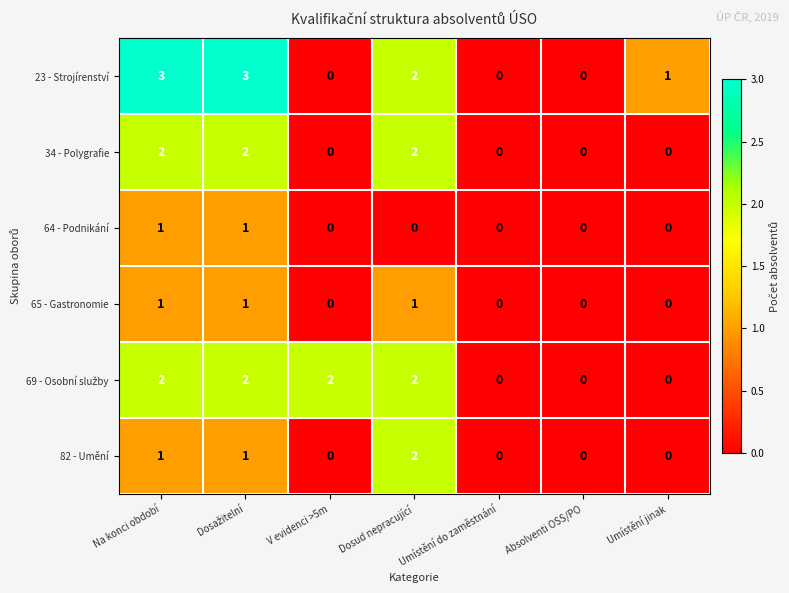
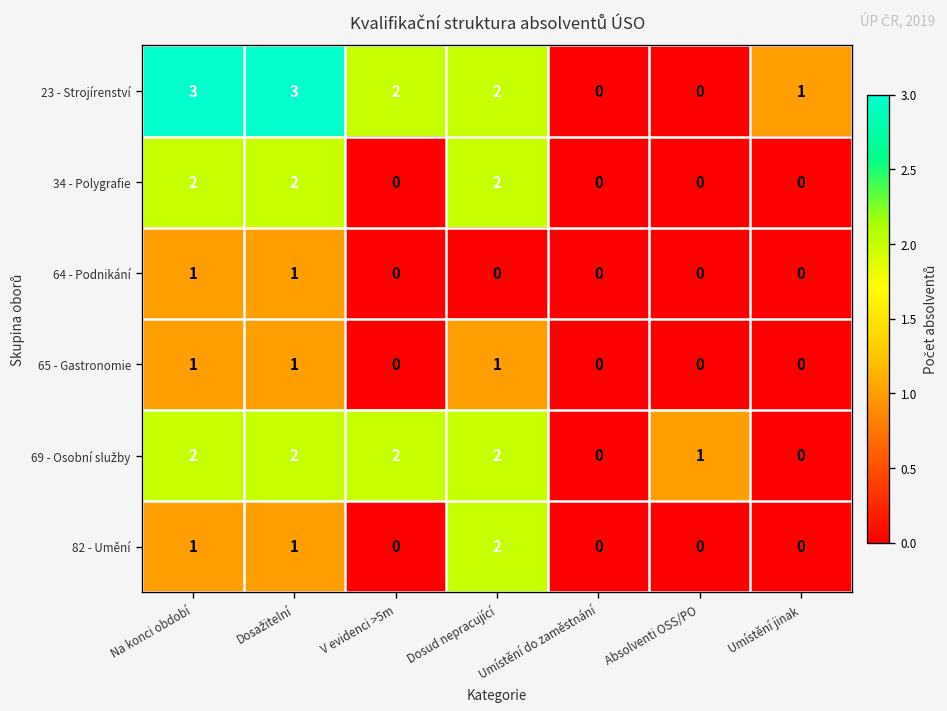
23 - Strojírenství, V evidenci >5m: 0 -> 2
69 - Osobní služby, Absolventi OSS/PO: 0 -> 1
